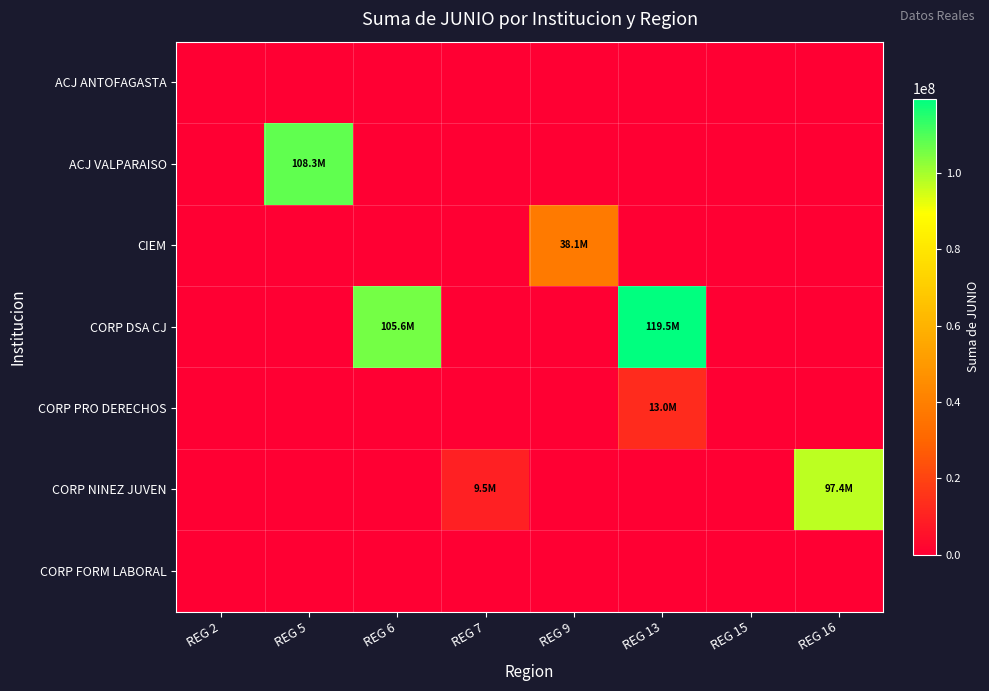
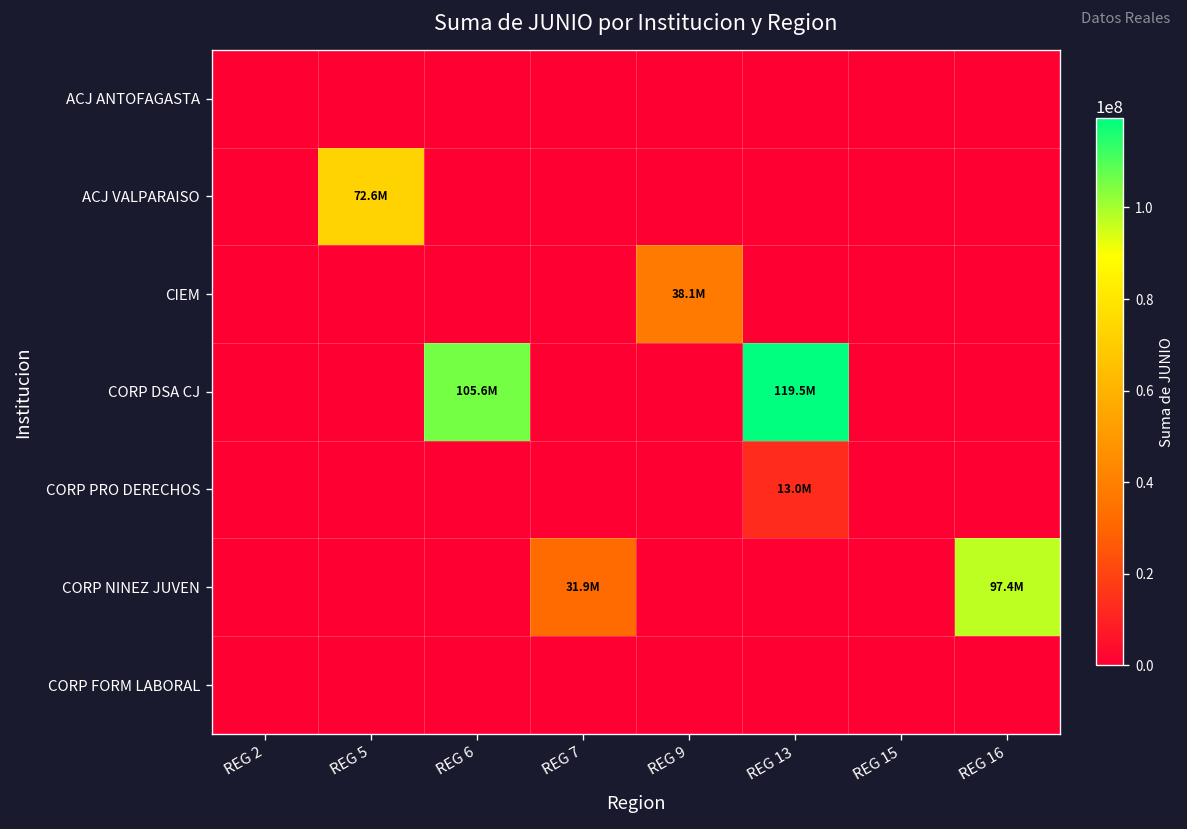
ACJ VALPARAISO, REG 5: 108.3M -> 72.6M
CORP NINEZ JUVEN, REG 7: 9.5M -> 31.9M
